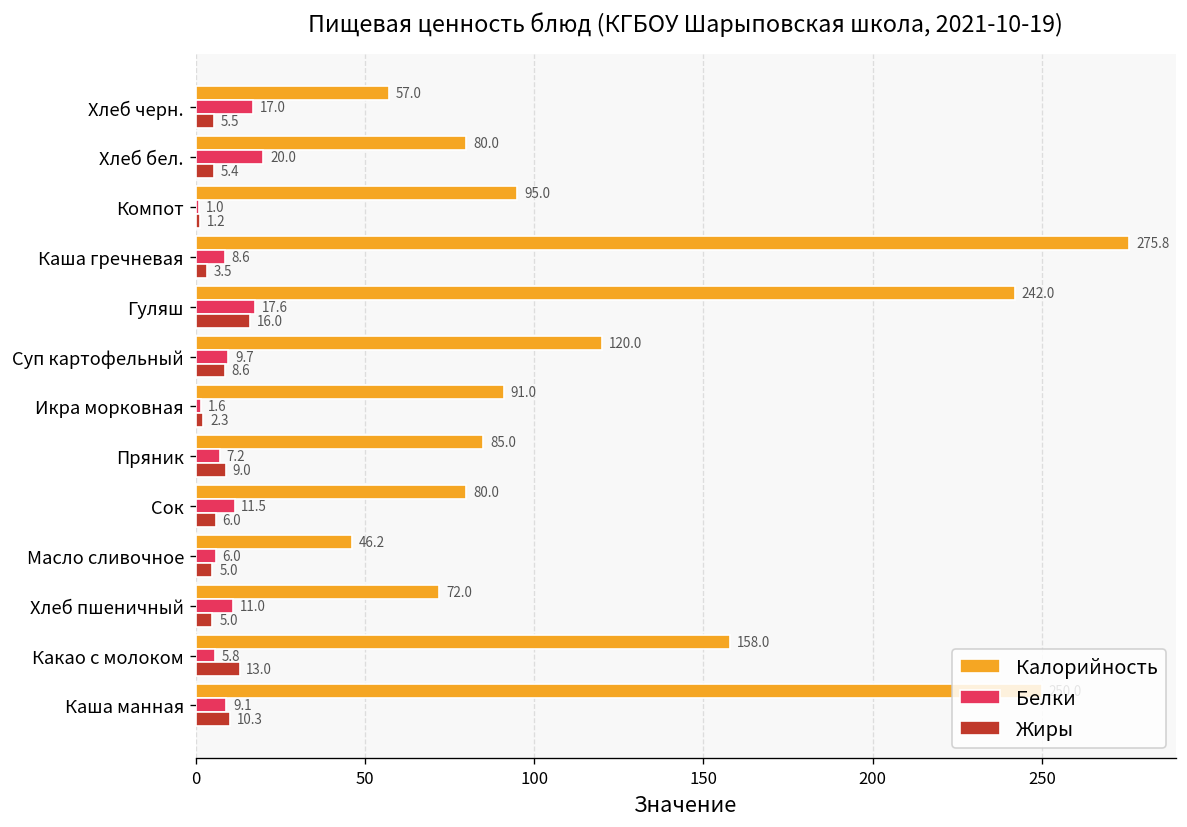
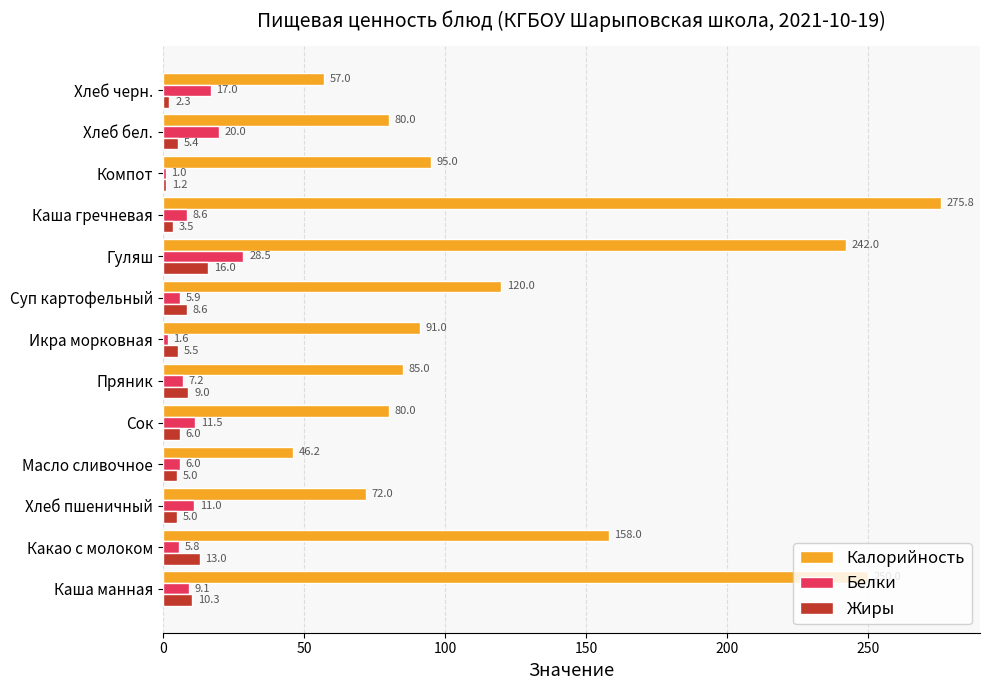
Жиры, Хлеб черн.: 5.5 -> 2.3
Белки, Гуляш: 17.6 -> 28.5
Белки, Суп картофельный: 9.7 -> 5.9
Жиры, Икра морковная: 2.3 -> 5.5
